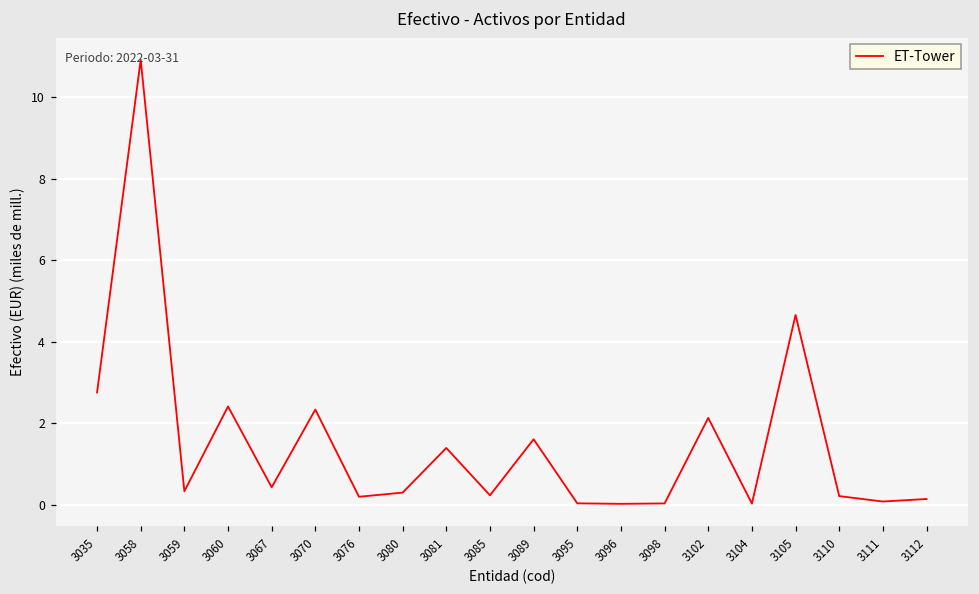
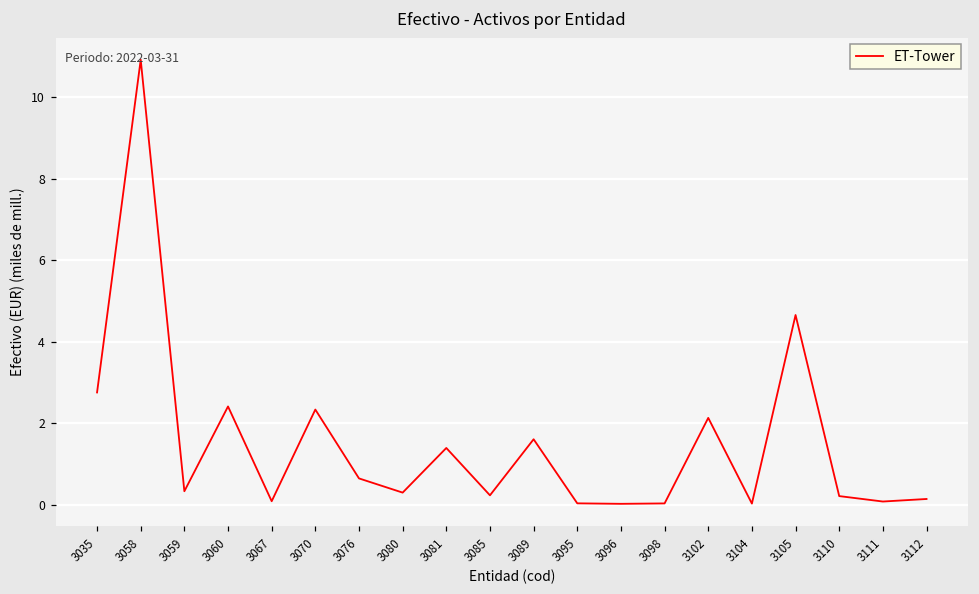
3067: 0.4 -> 0.1
3076: 0.2 -> 0.6
